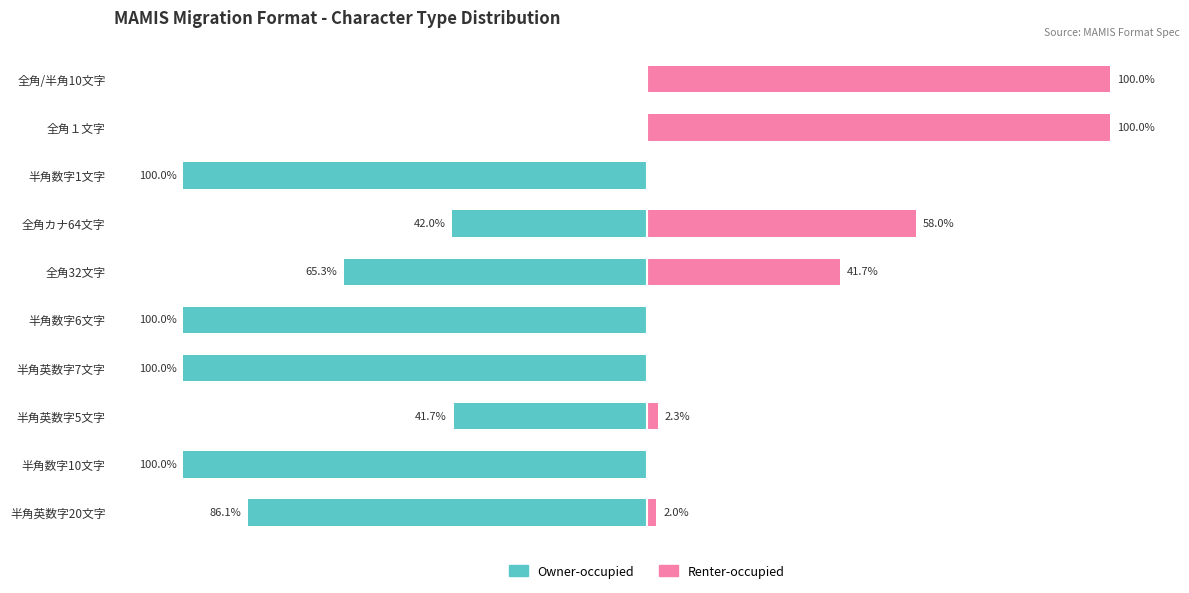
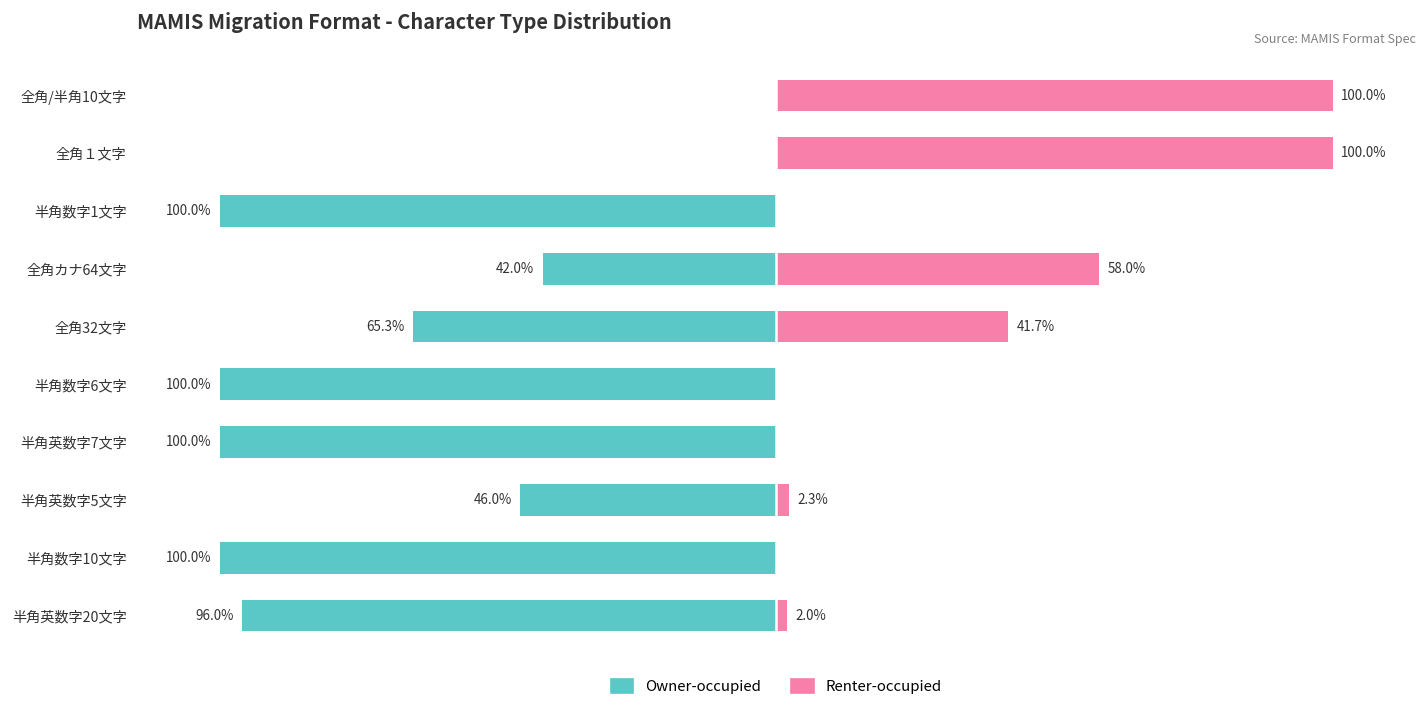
Owner-occupied, 半角英数字5文字: 41.7% -> 46.0%
Owner-occupied, 半角英数字20文字: 86.1% -> 96.0%
